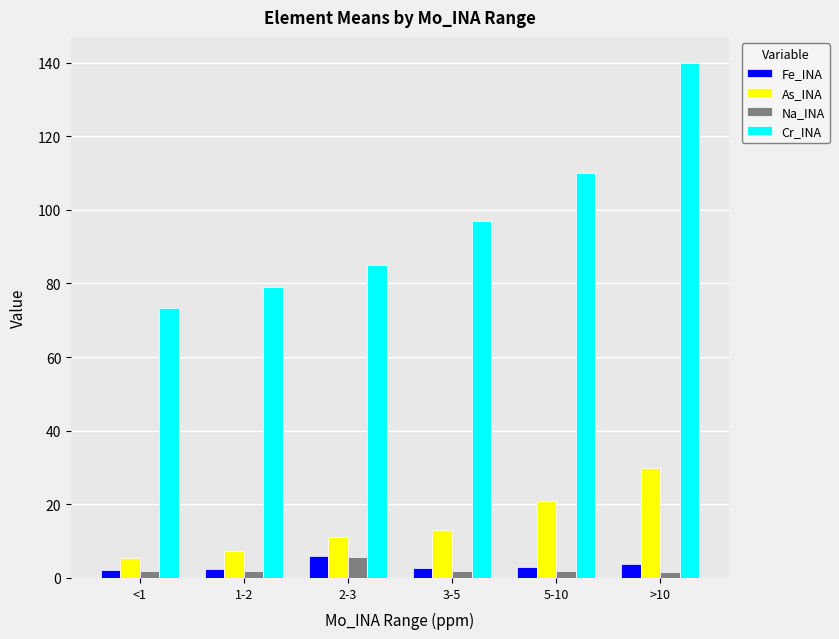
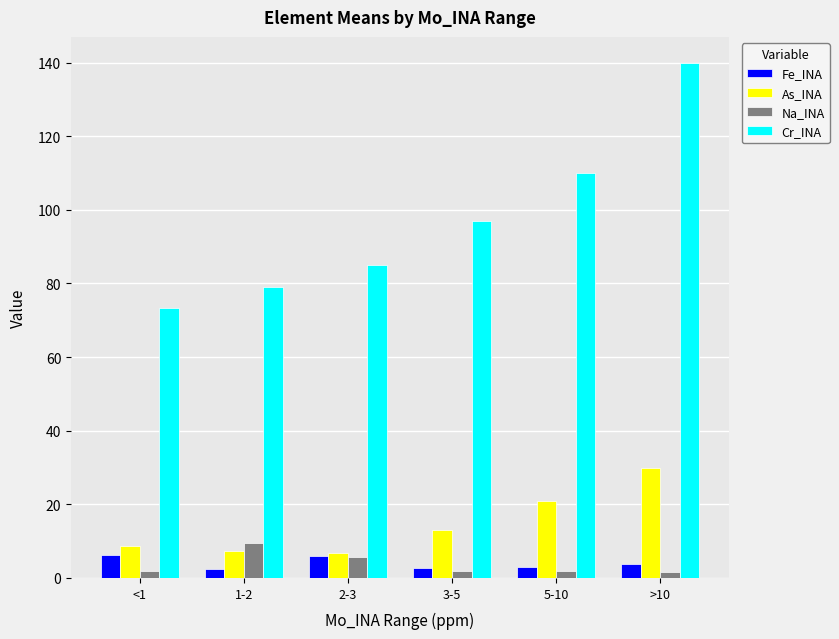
Fe_INA, <1: 2 -> 6
As_INA, <1: 5 -> 9
Na_INA, 1-2: 2 -> 9
As_INA, 2-3: 11 -> 7
